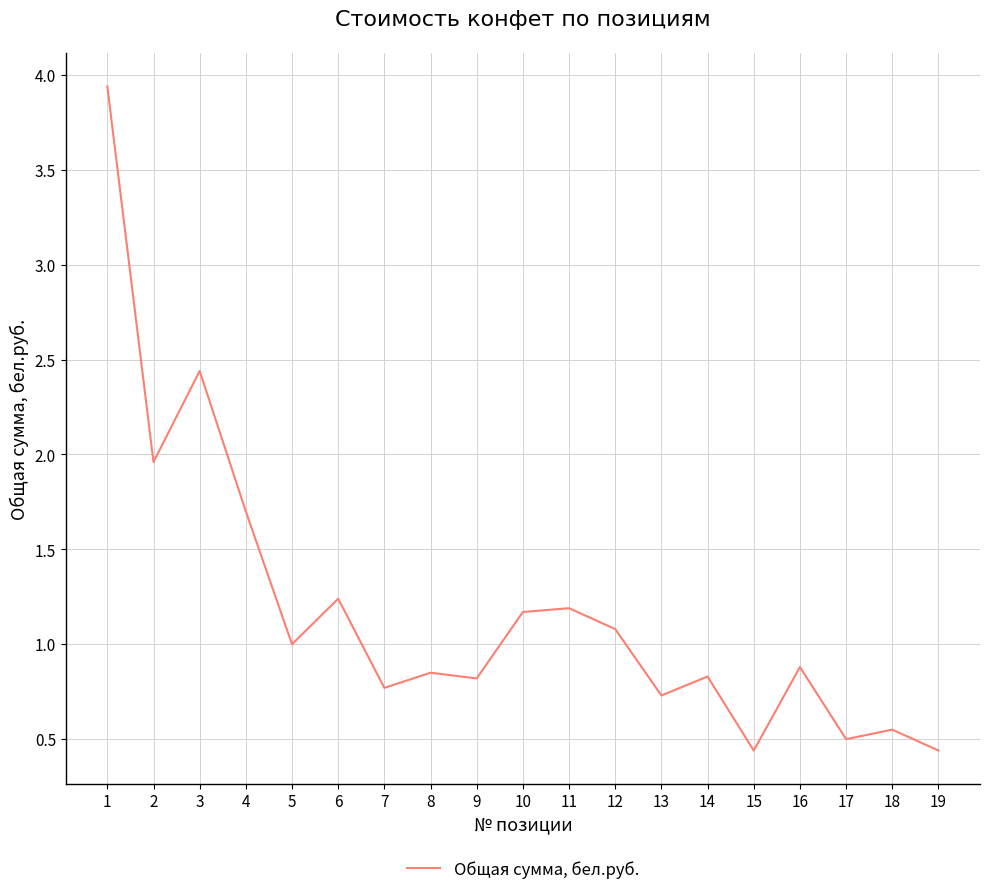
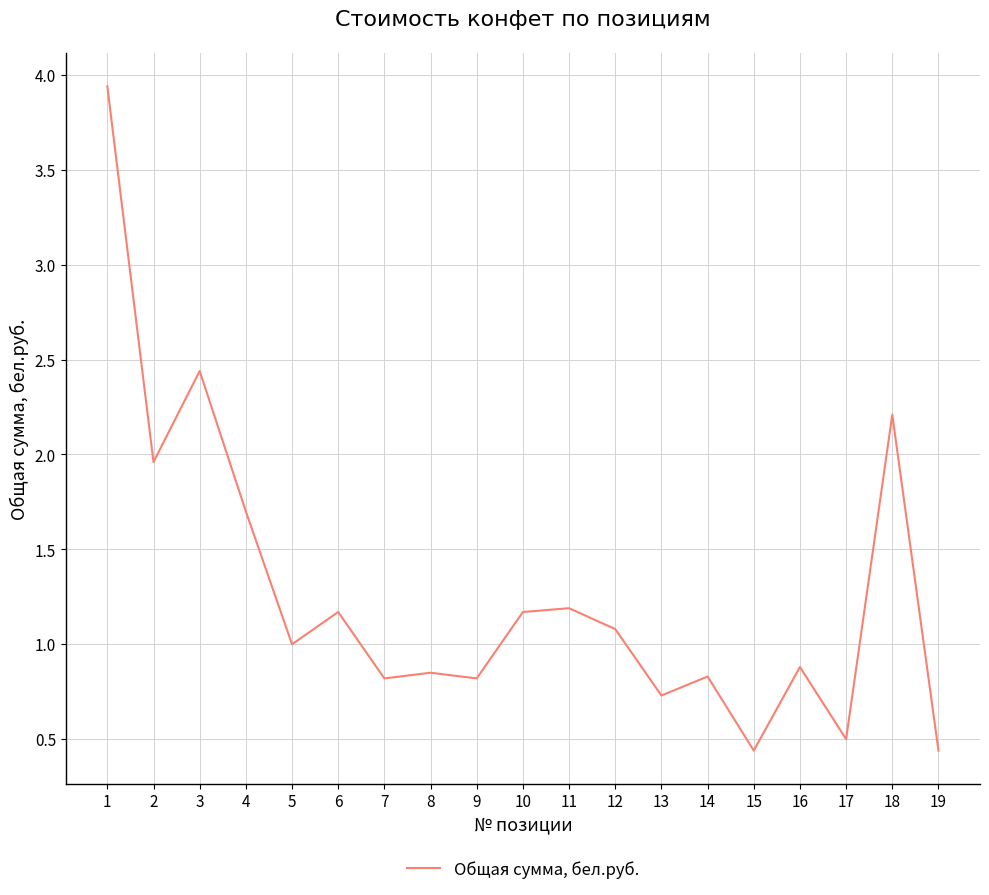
6: 1.24 -> 1.17
7: 0.77 -> 0.82
18: 0.55 -> 2.21
